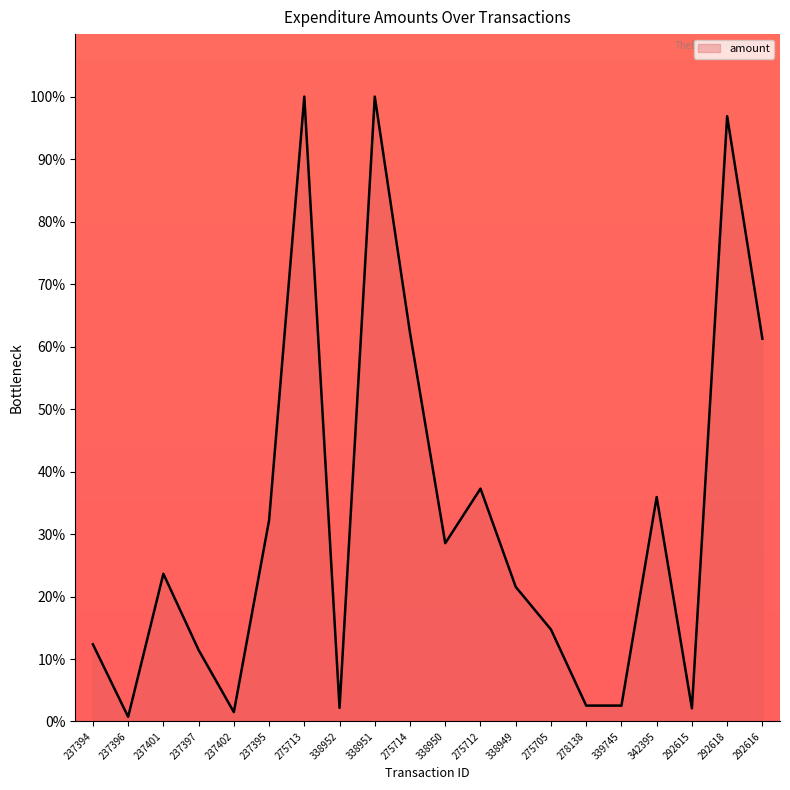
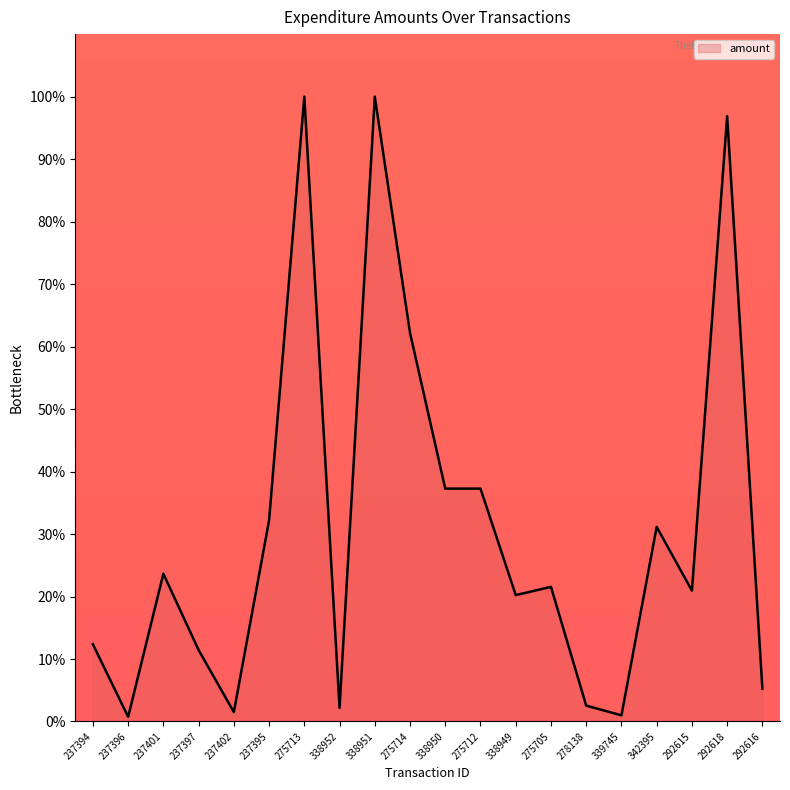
338950: 29% -> 37%
338949: 22% -> 20%
275705: 15% -> 22%
339745: 3% -> 1%
342395: 36% -> 31%
292615: 2% -> 21%
292616: 61% -> 5%
